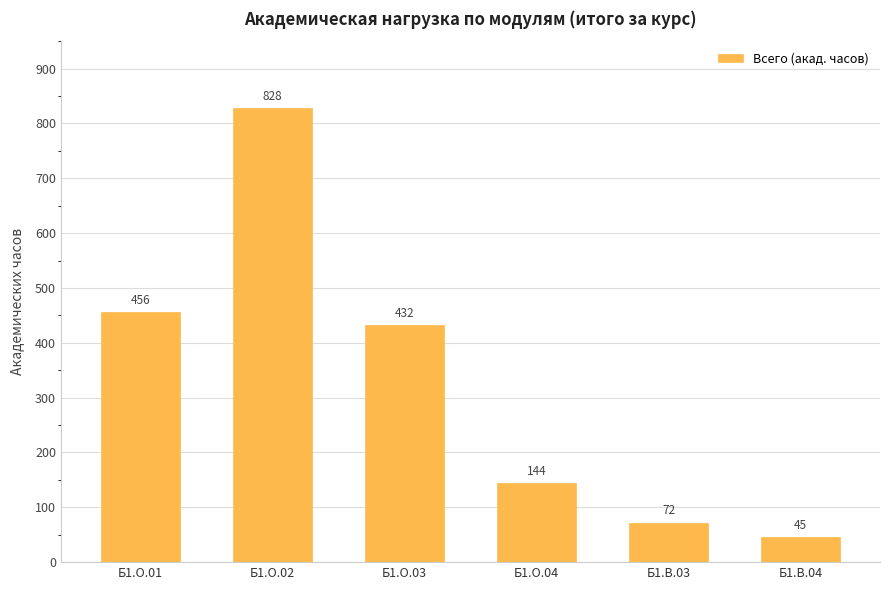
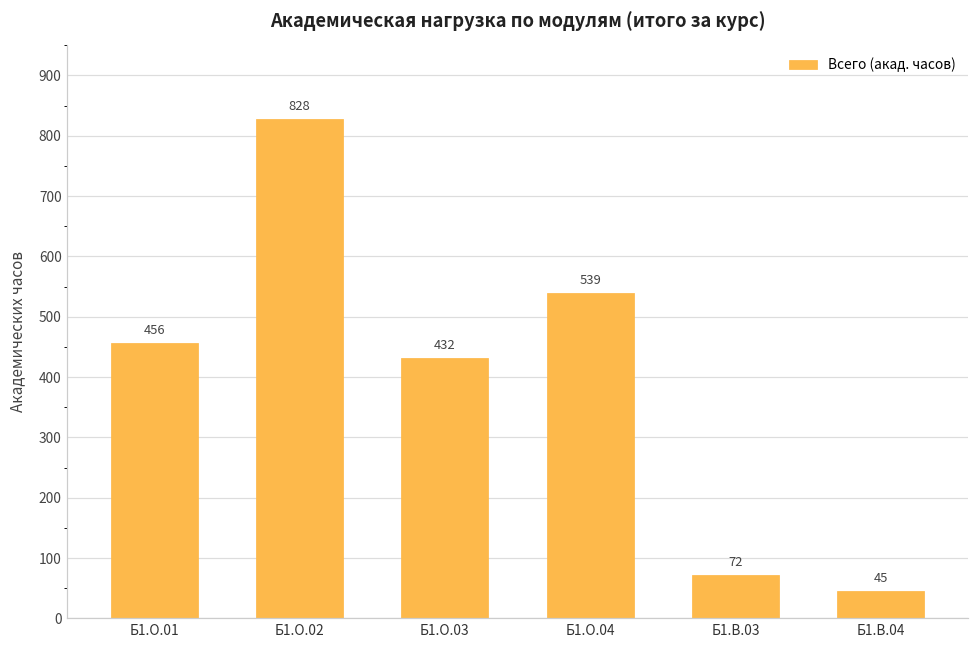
Б1.О.04: 144 -> 539
